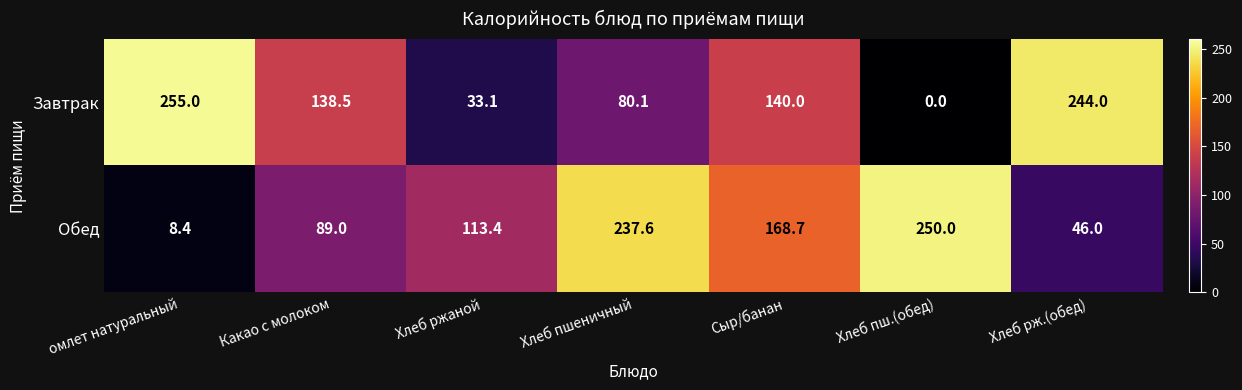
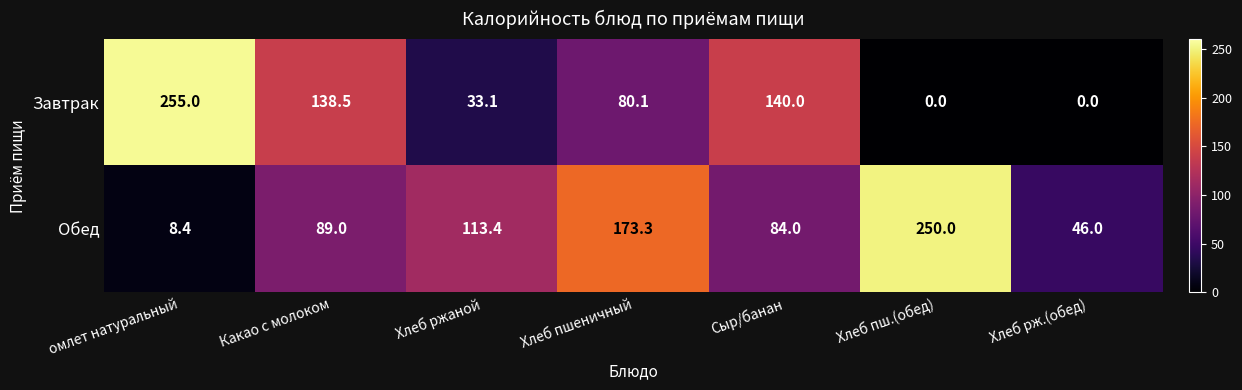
Завтрак, Хлеб рж.(обед): 244.0 -> 0.0
Обед, Хлеб пшеничный: 237.6 -> 173.3
Обед, Сыр/банан: 168.7 -> 84.0
